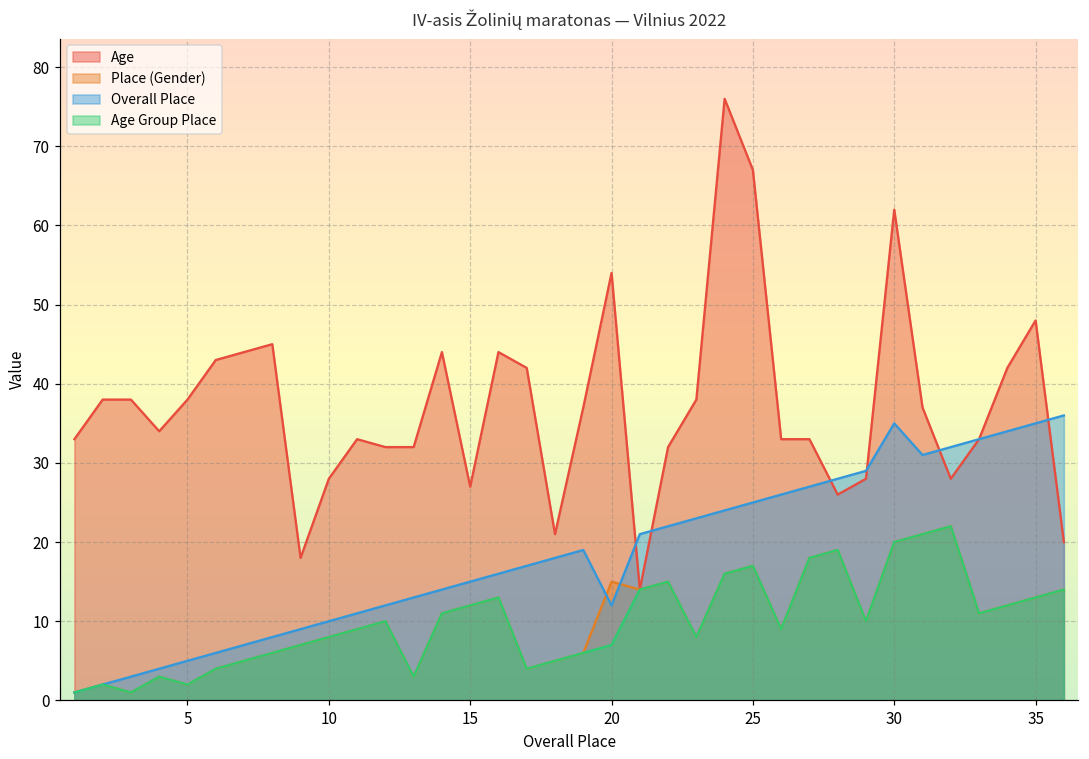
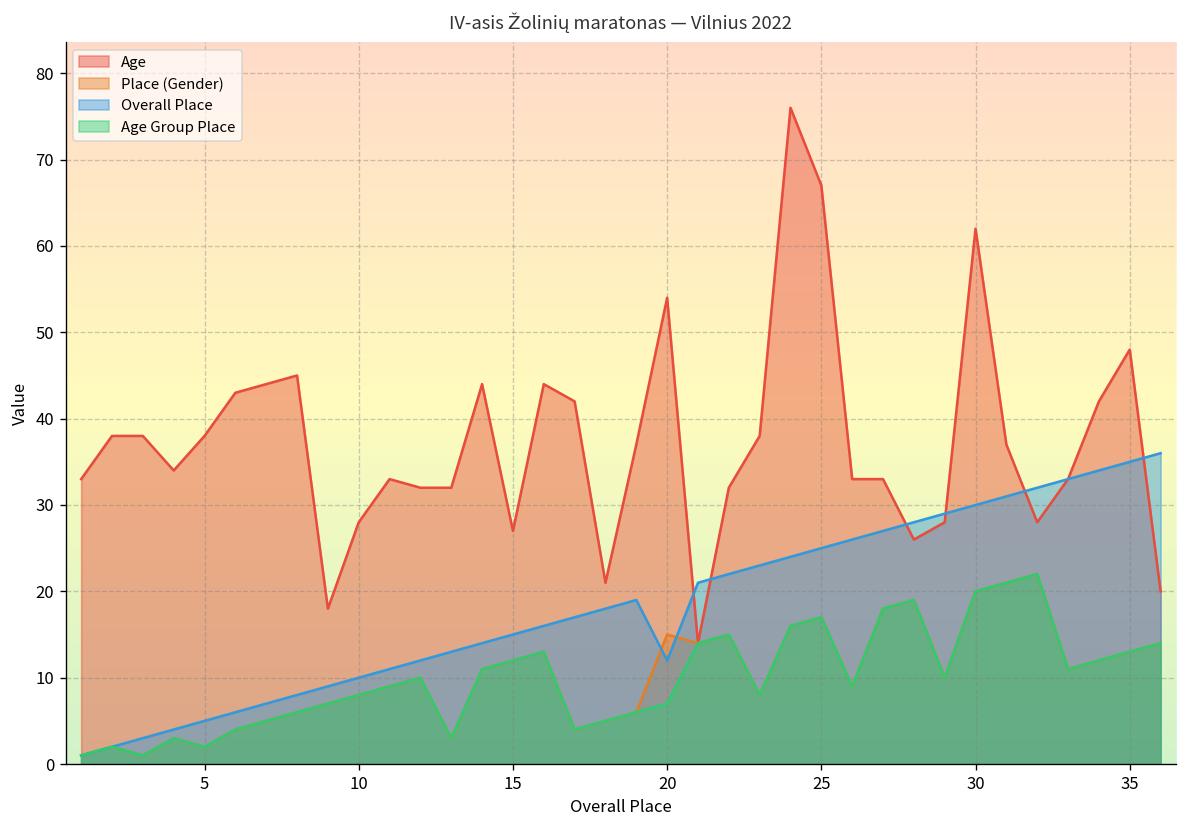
Overall Place, 30: 35 -> 30
